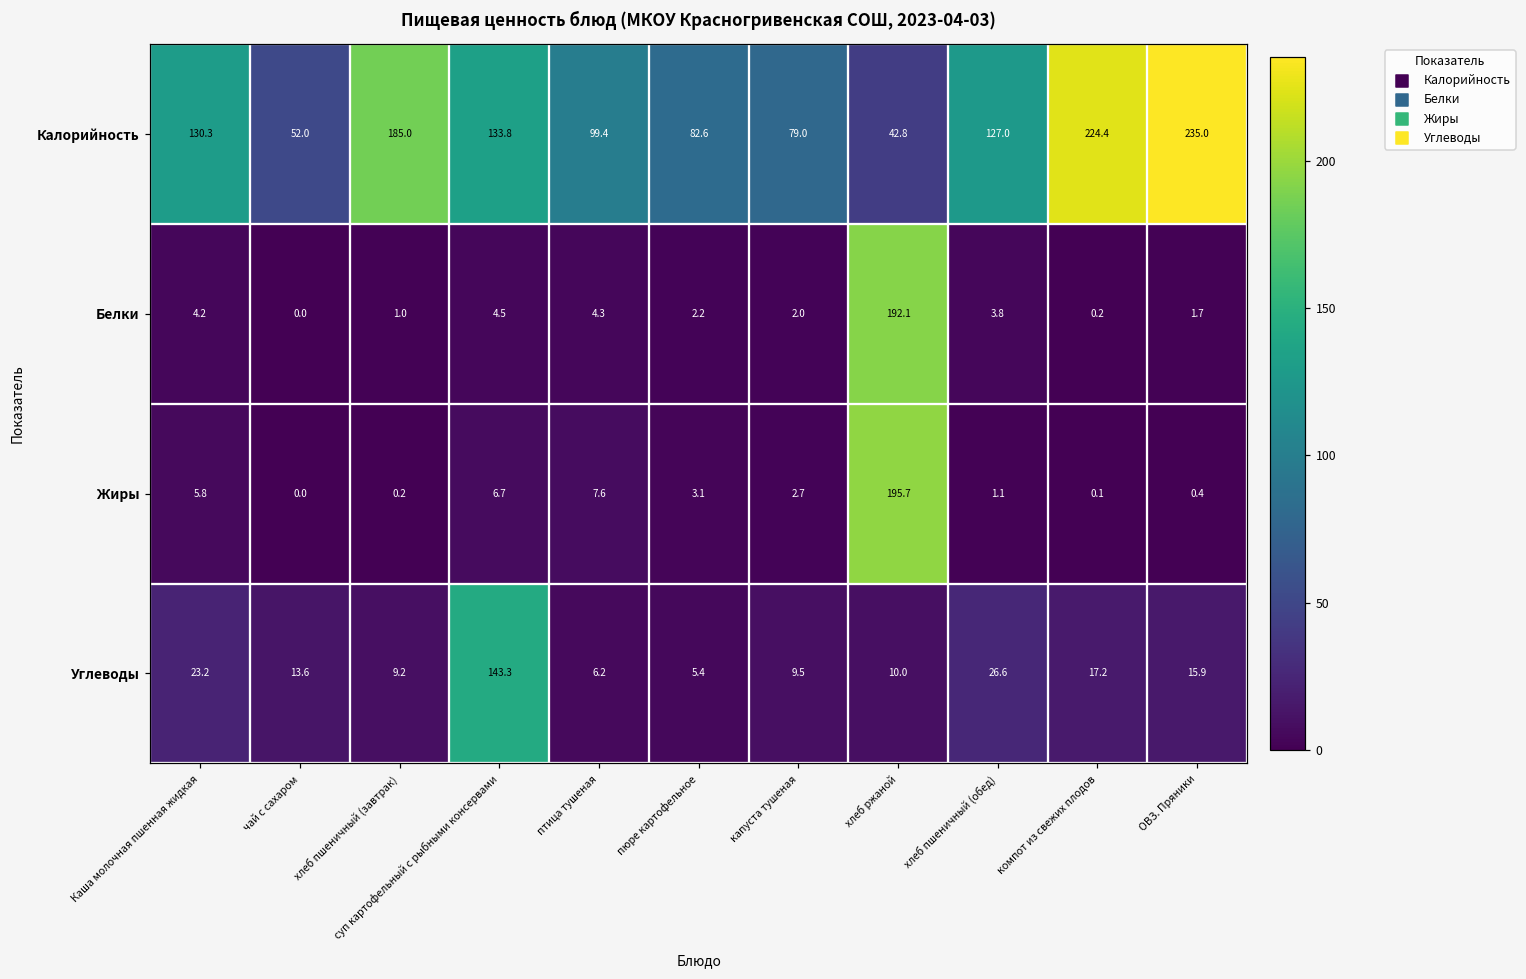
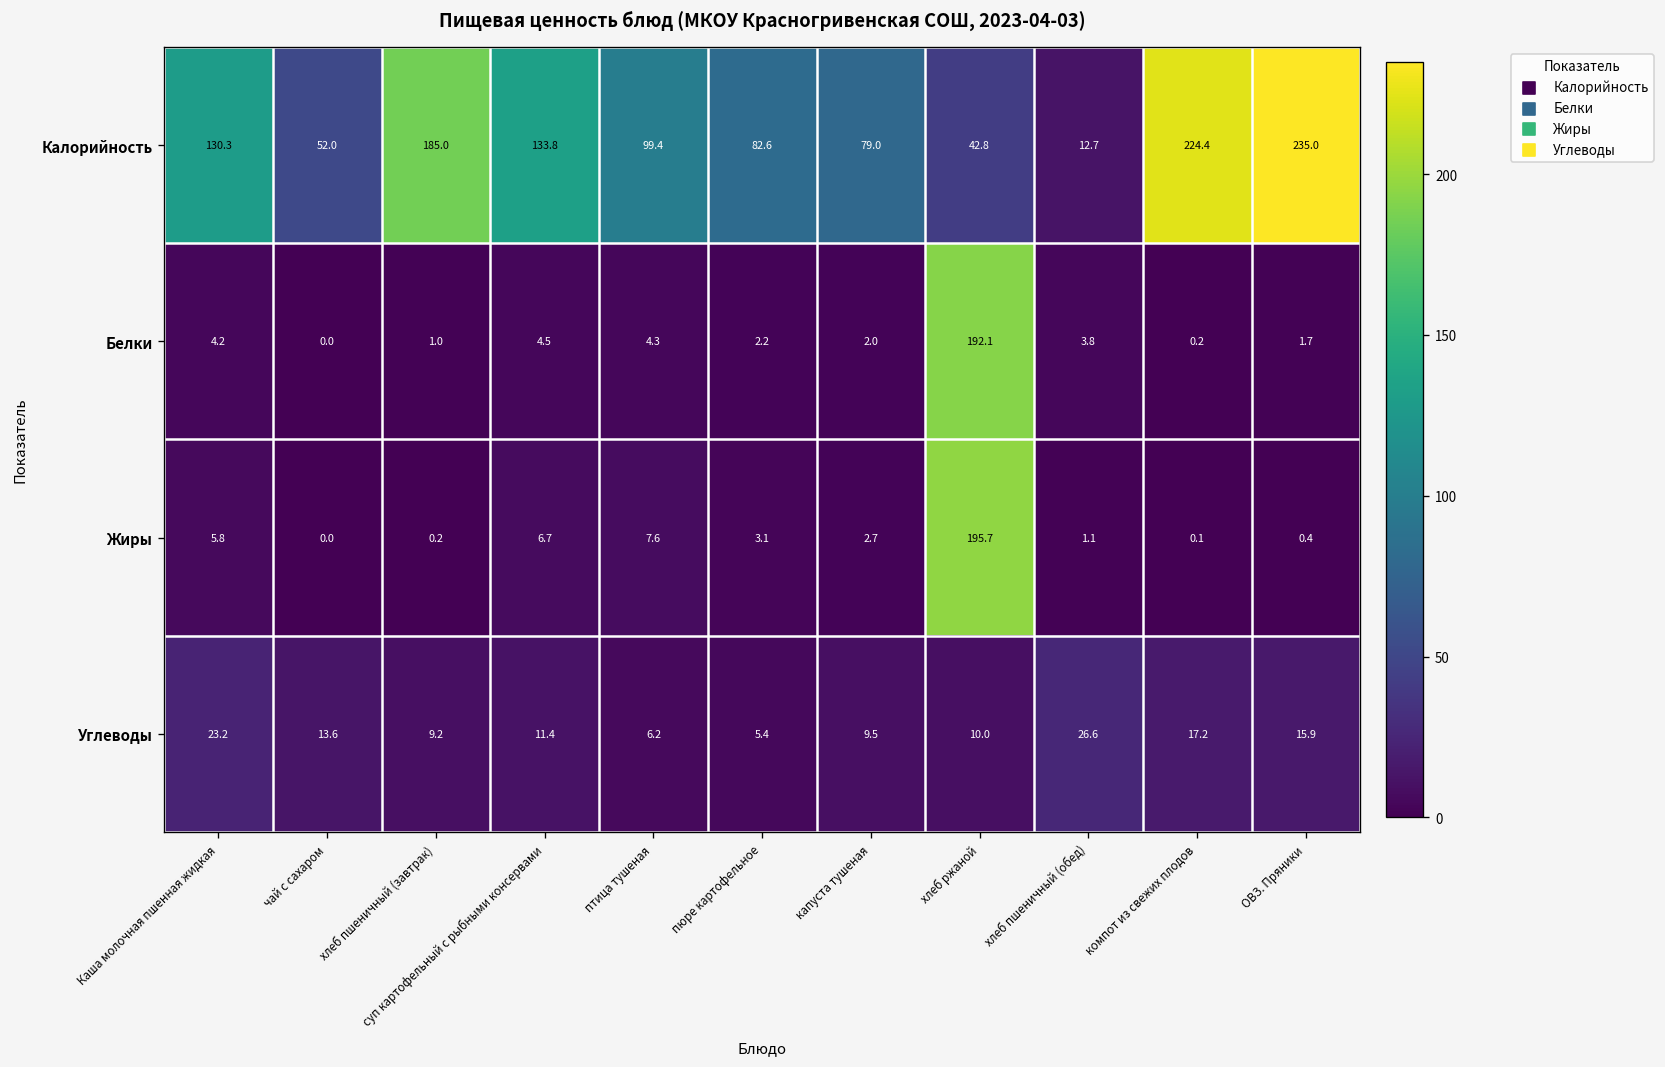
Калорийность, хлеб пшеничный (обед): 127.0 -> 12.7
Углеводы, суп картофельный с рыбными консервами: 143.3 -> 11.4
